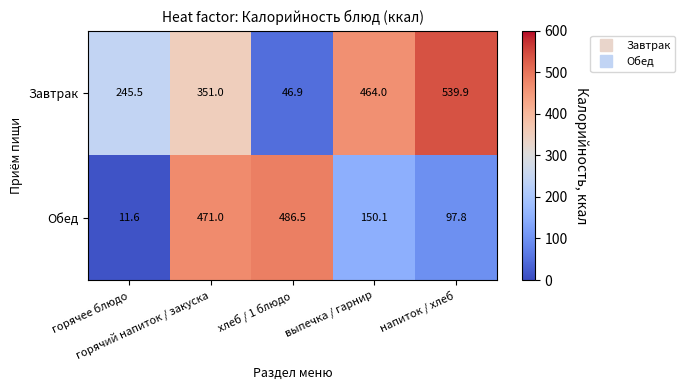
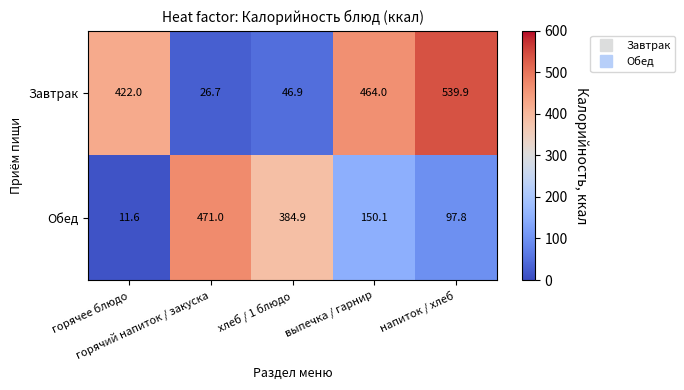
Завтрак, горячее блюдо: 245.5 -> 422.0
Завтрак, горячий напиток / закуска: 351.0 -> 26.7
Обед, хлеб / 1 блюдо: 486.5 -> 384.9
